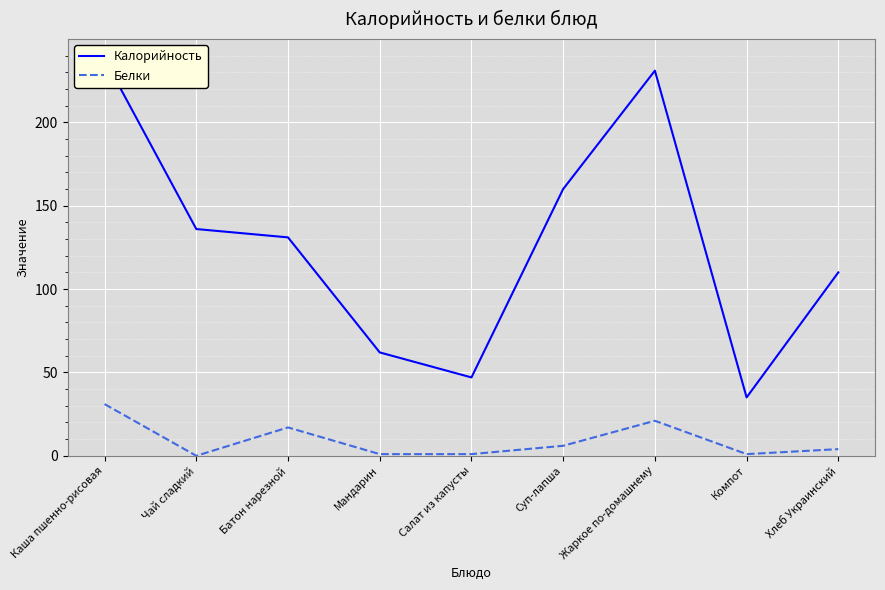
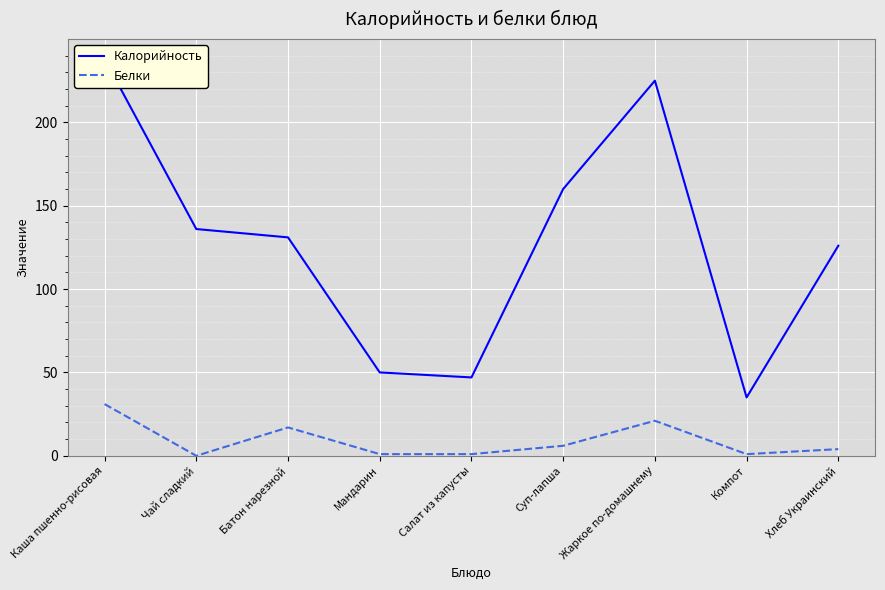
Калорийность, Мандарин: 62 -> 50
Калорийность, Жаркое по-домашнему: 231 -> 225
Калорийность, Хлеб Украинский: 110 -> 126
